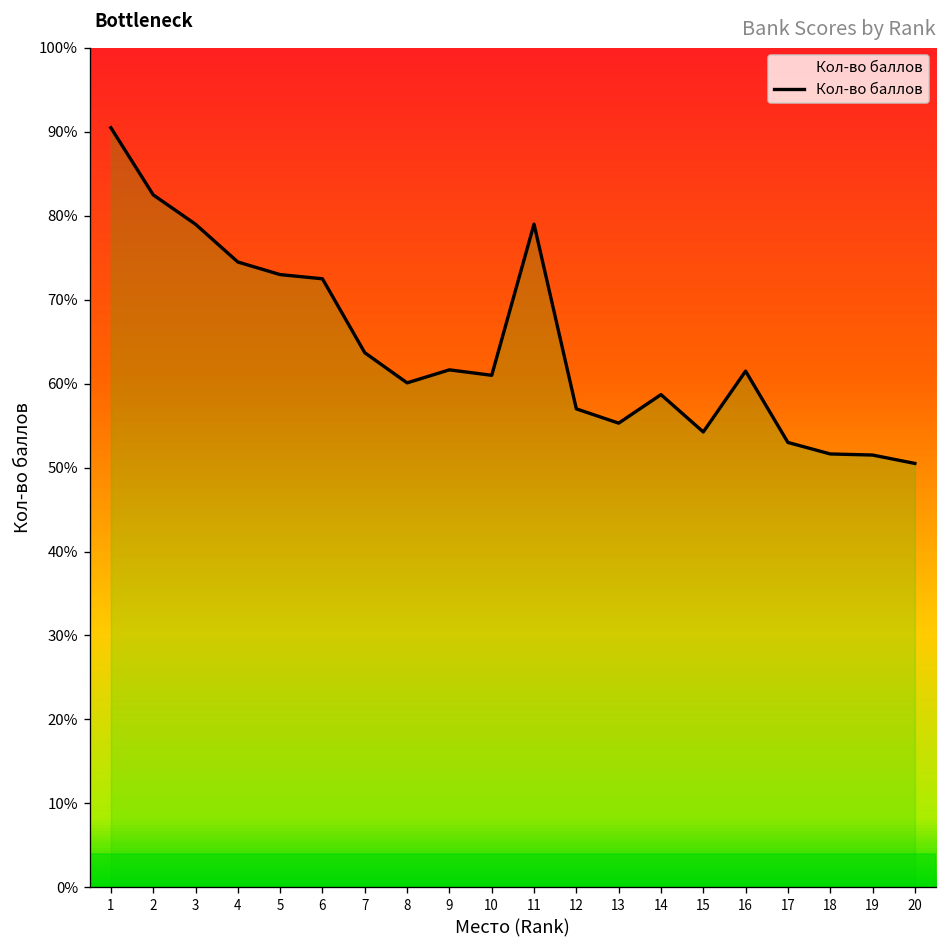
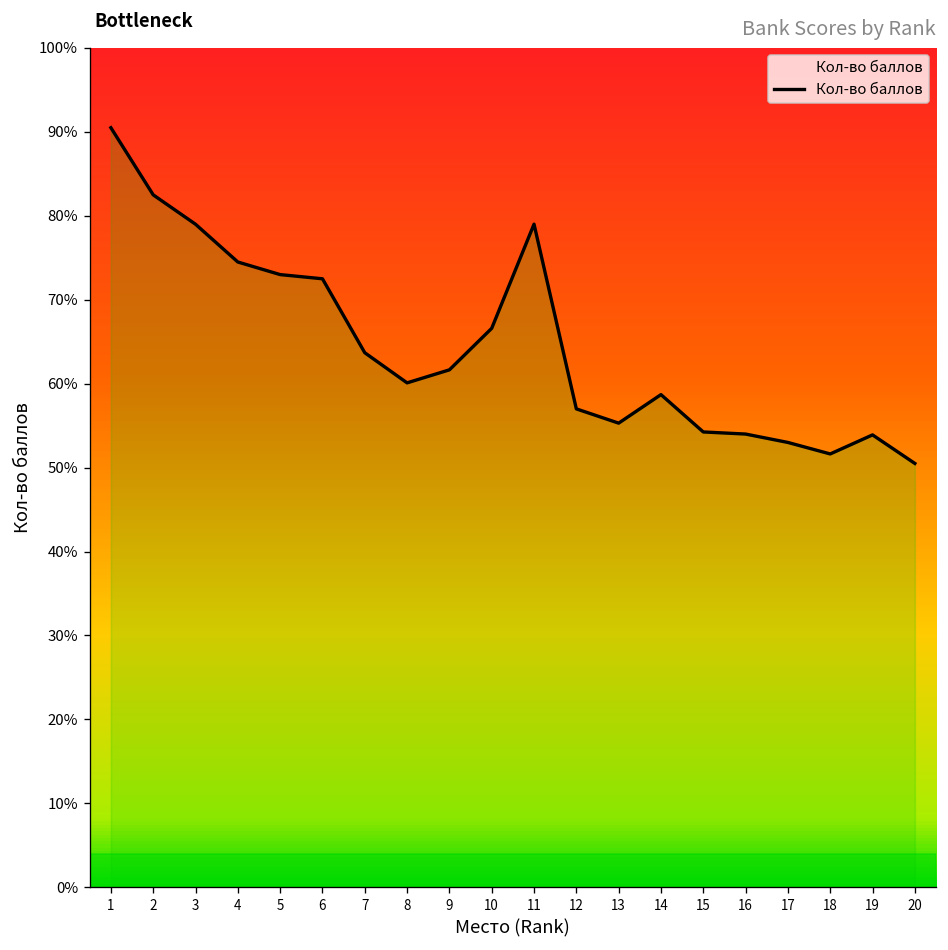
10: 61% -> 67%
16: 62% -> 54%
19: 52% -> 54%
